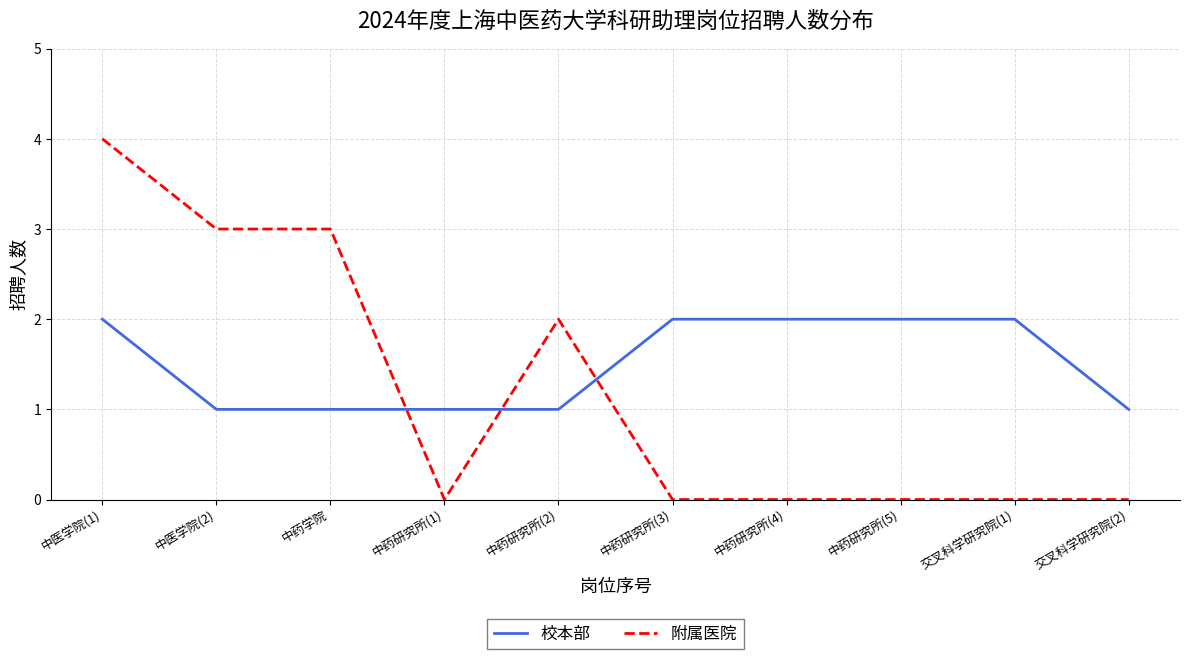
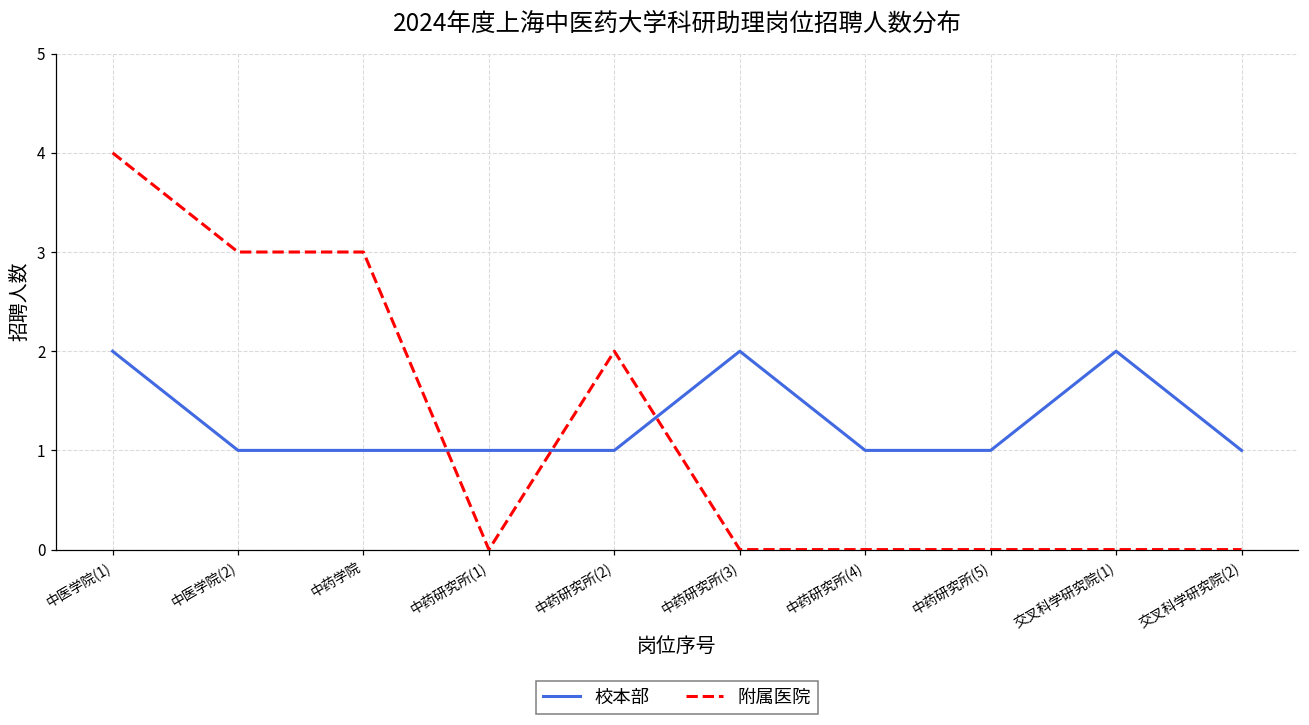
校本部, 中药研究所(4): 2 -> 1
校本部, 中药研究所(5): 2 -> 1
